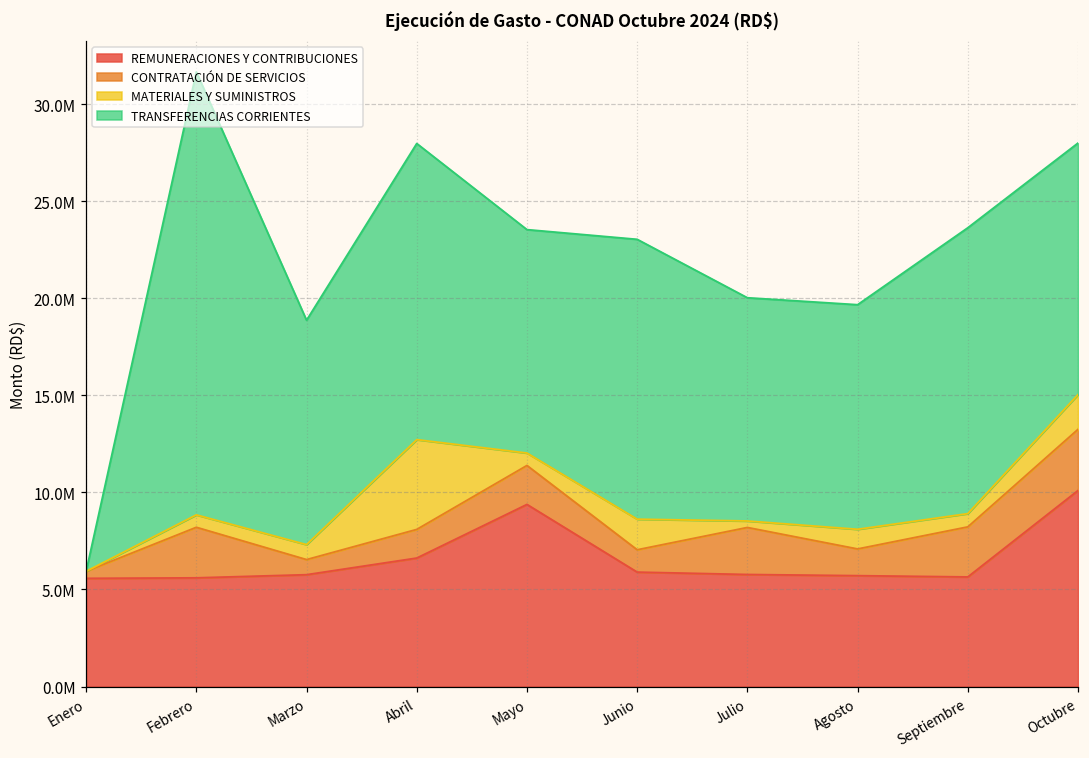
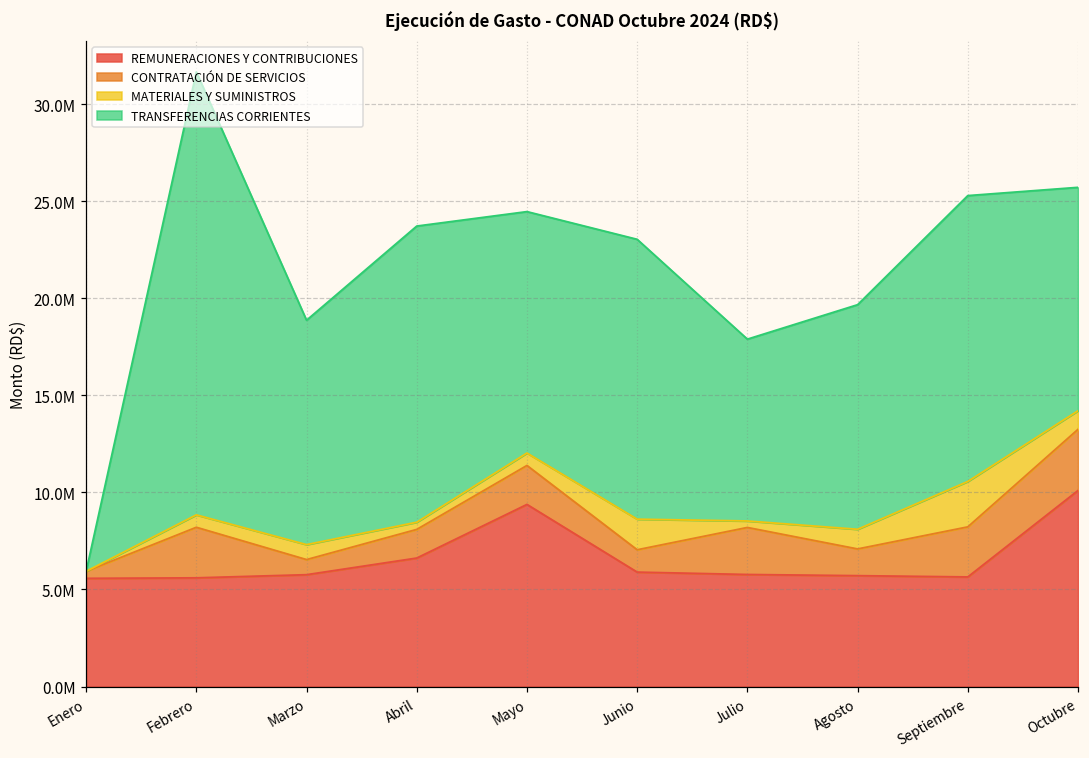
MATERIALES Y SUMINISTROS, Abril: 4600000 -> 400000
TRANSFERENCIAS CORRIENTES, Mayo: 11500000 -> 12400000
TRANSFERENCIAS CORRIENTES, Julio: 11500000 -> 9400000
MATERIALES Y SUMINISTROS, Septiembre: 700000 -> 2300000
MATERIALES Y SUMINISTROS, Octubre: 1800000 -> 1000000
TRANSFERENCIAS CORRIENTES, Octubre: 13000000 -> 11500000
